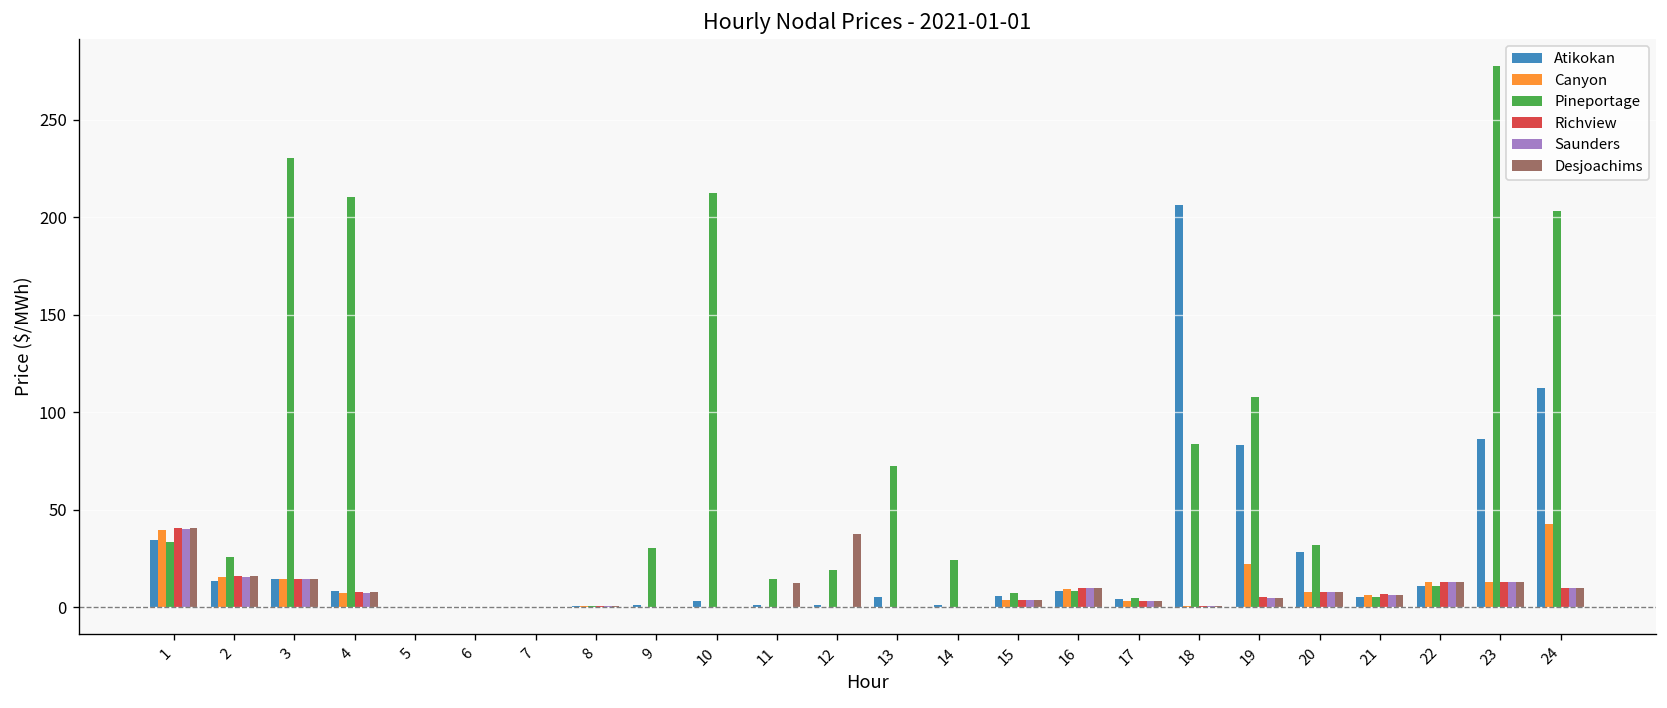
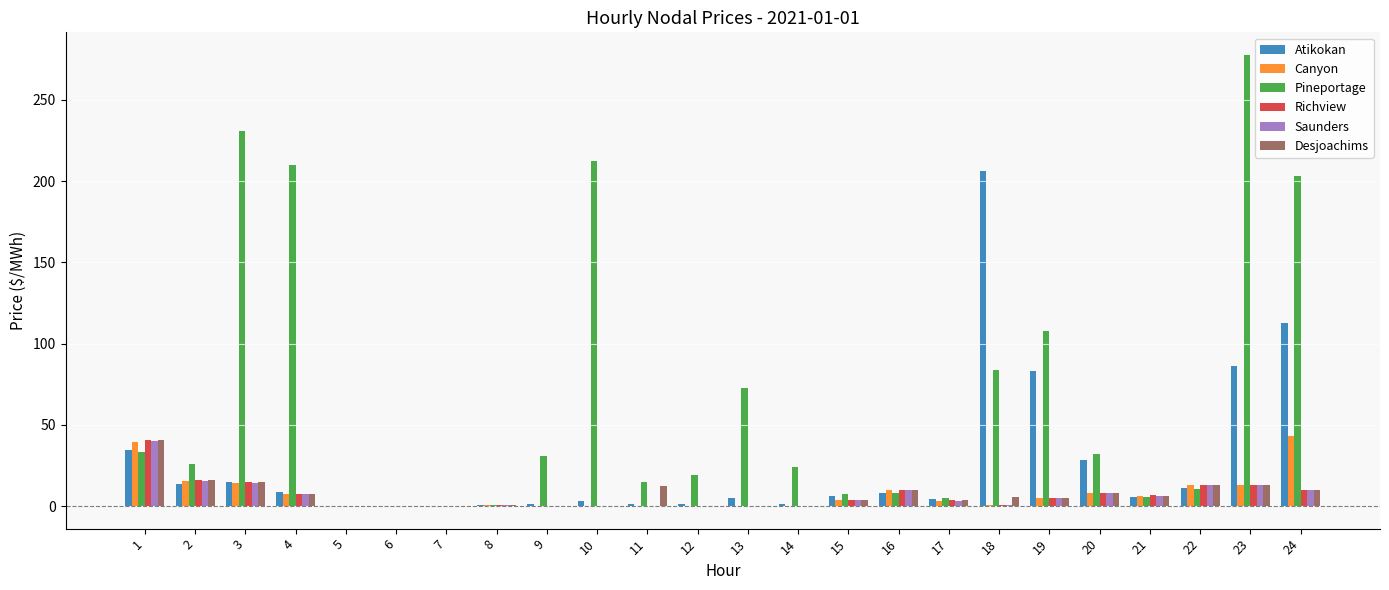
Desjoachims, 12: 38 -> 0
Desjoachims, 18: 0 -> 6
Canyon, 19: 22 -> 5
